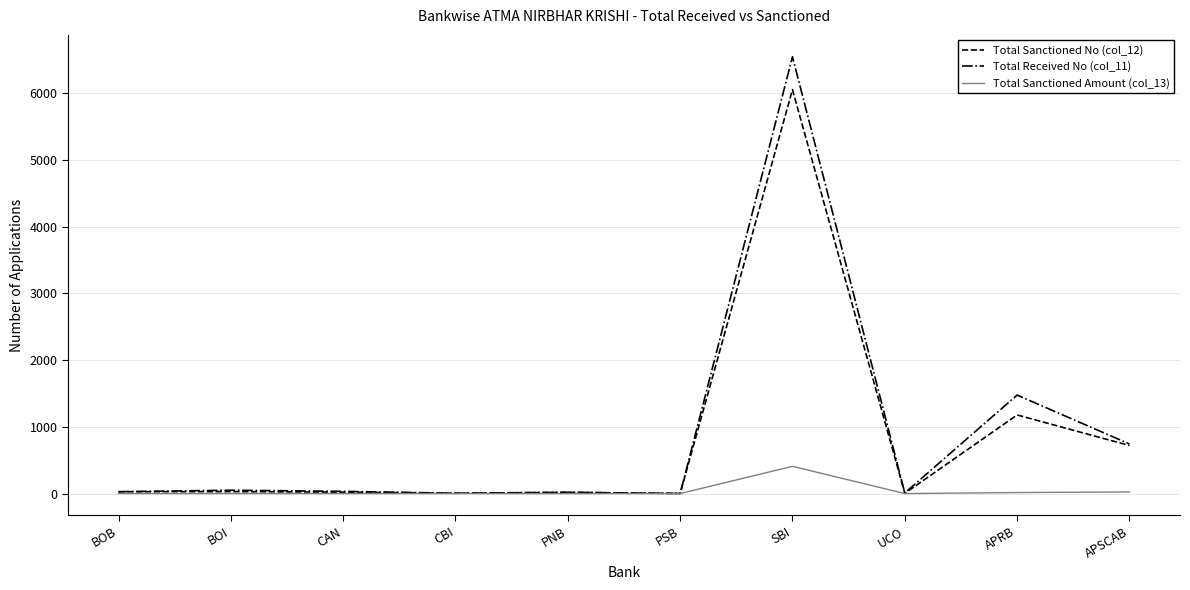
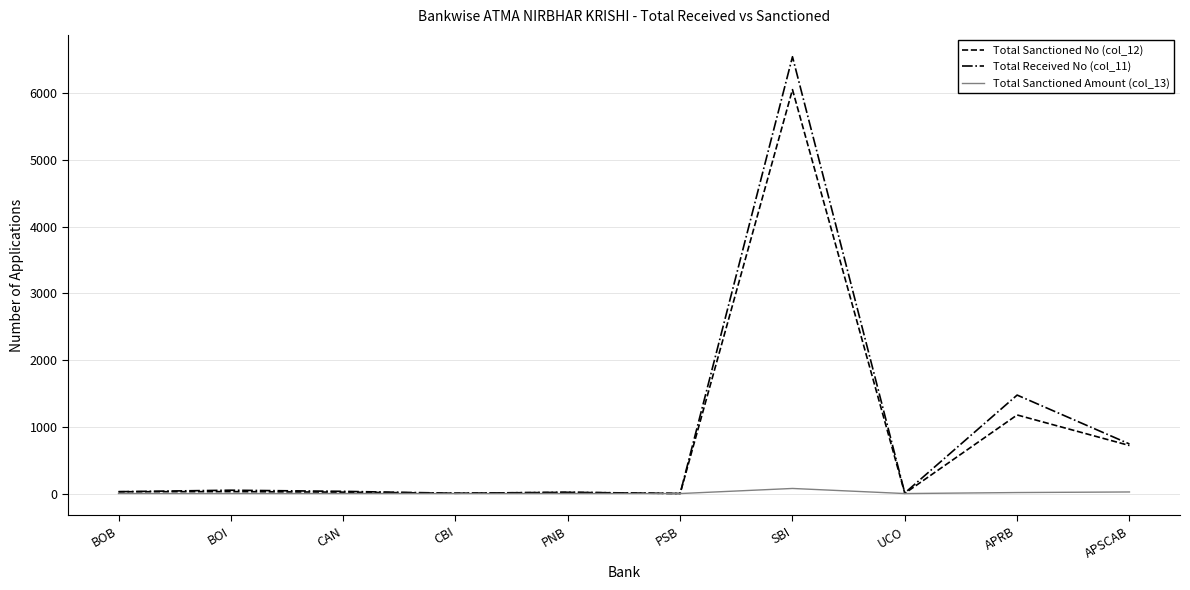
Total Sanctioned Amount (col_13), SBI: 400 -> 100
